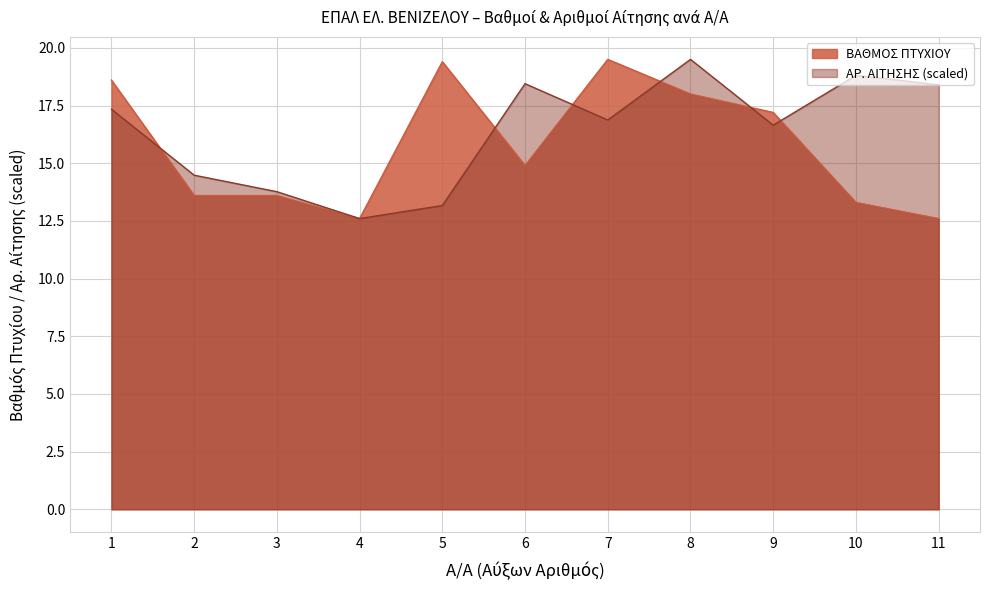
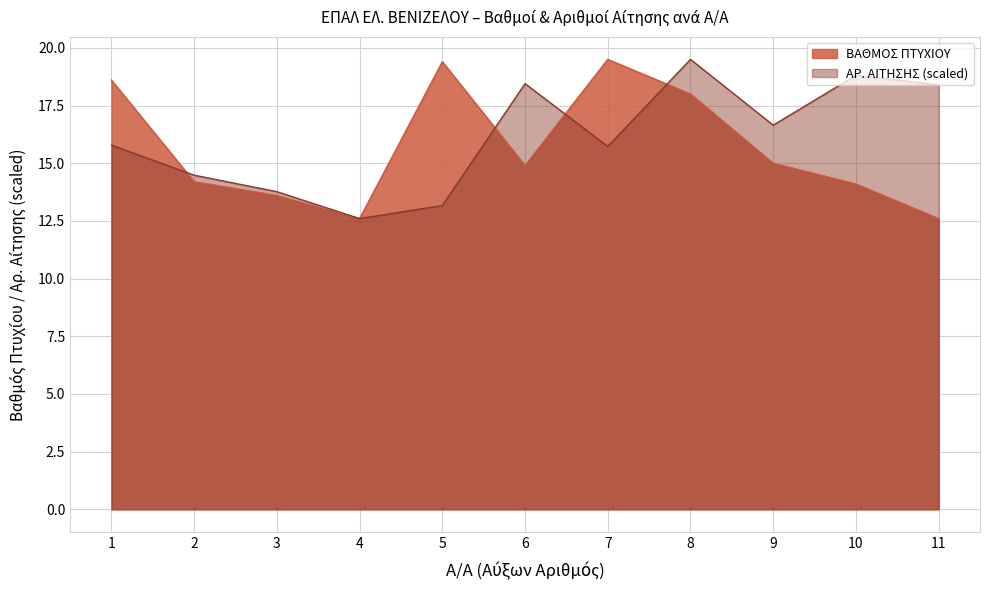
ΑΡ. ΑΙΤΗΣΗΣ (scaled), 1: 17.3 -> 15.8
ΒΑΘΜΟΣ ΠΤΥΧΙΟΥ, 2: 13.6 -> 14.2
ΑΡ. ΑΙΤΗΣΗΣ (scaled), 7: 16.9 -> 15.7
ΒΑΘΜΟΣ ΠΤΥΧΙΟΥ, 9: 17.2 -> 15.0
ΒΑΘΜΟΣ ΠΤΥΧΙΟΥ, 10: 13.3 -> 14.1
